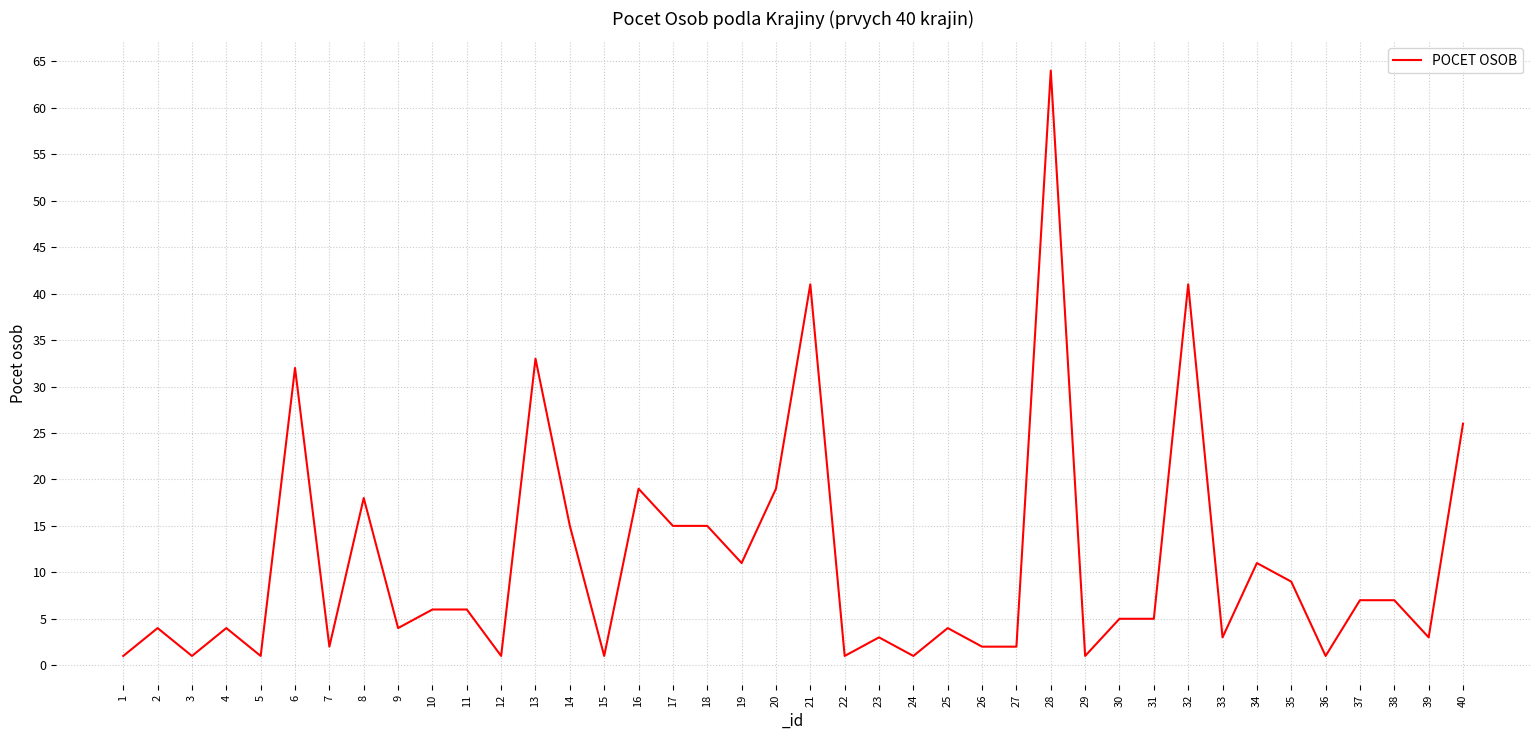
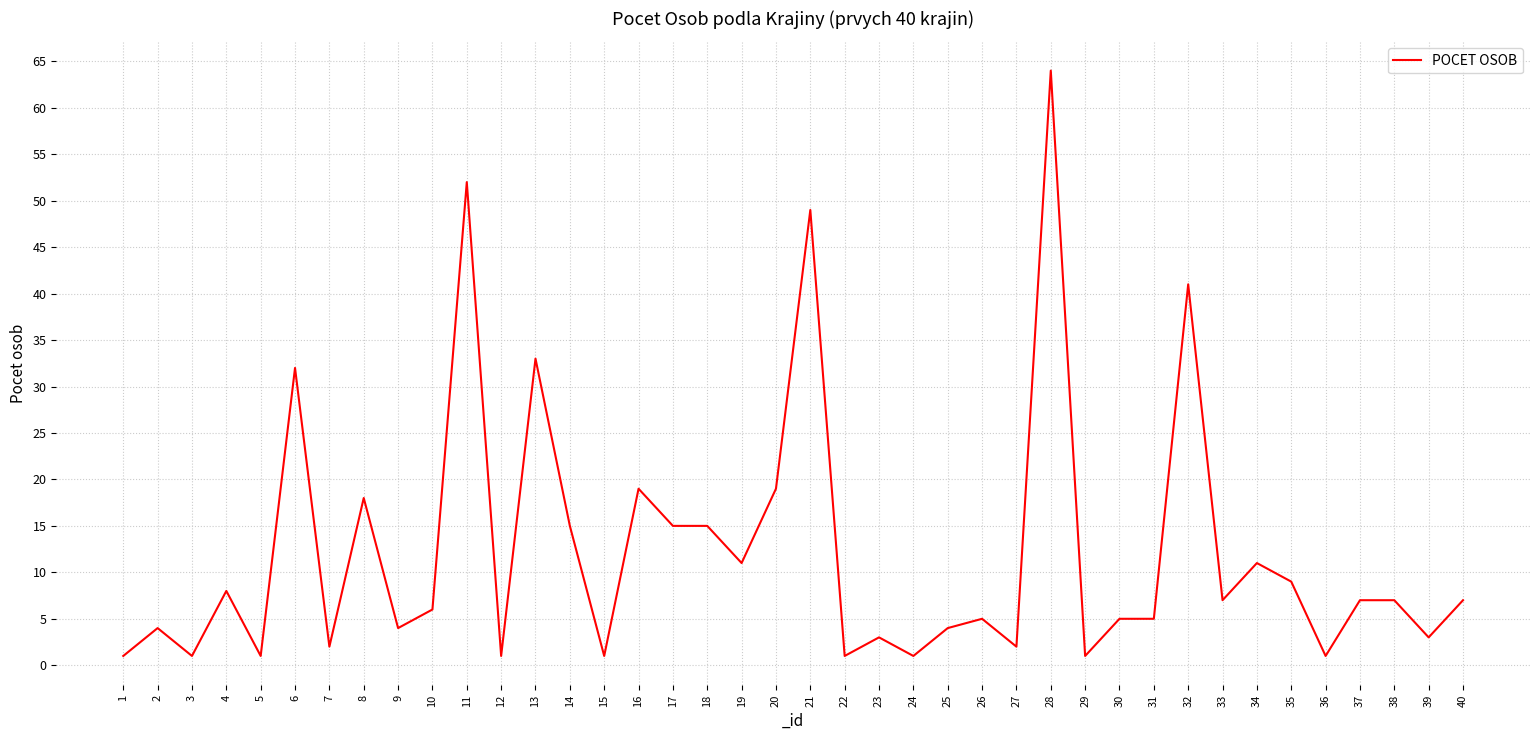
4: 4 -> 8
11: 6 -> 52
21: 41 -> 49
26: 2 -> 5
33: 3 -> 7
40: 26 -> 7
